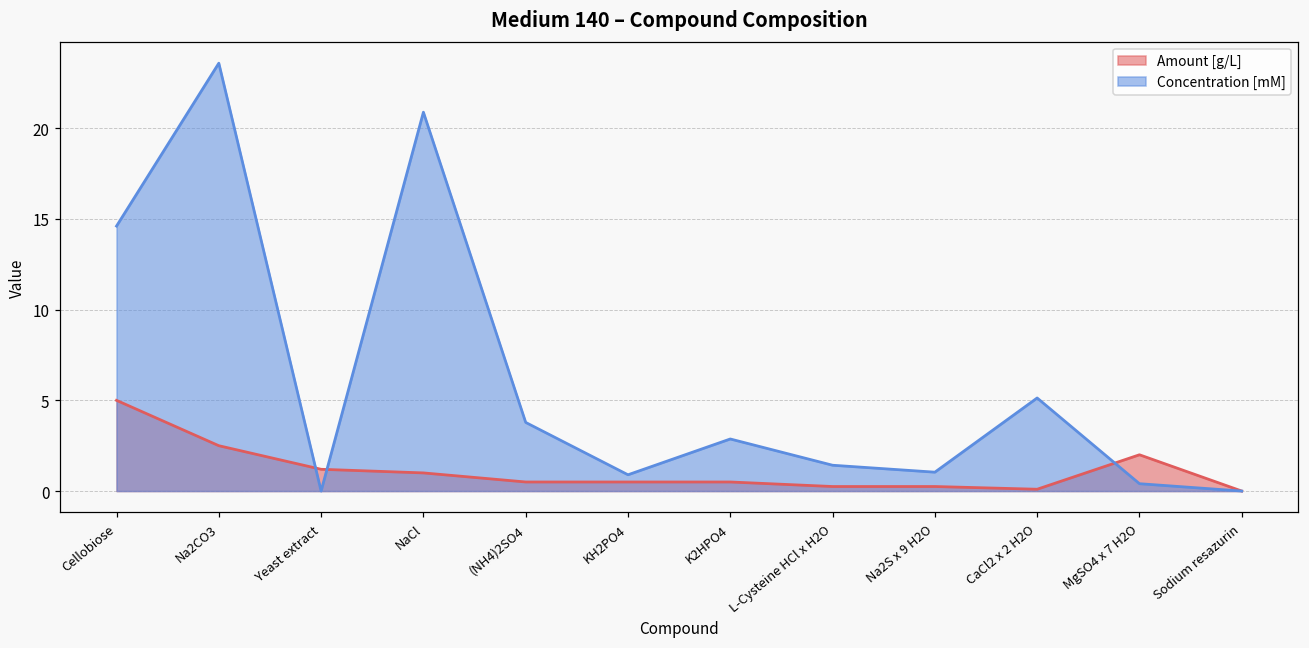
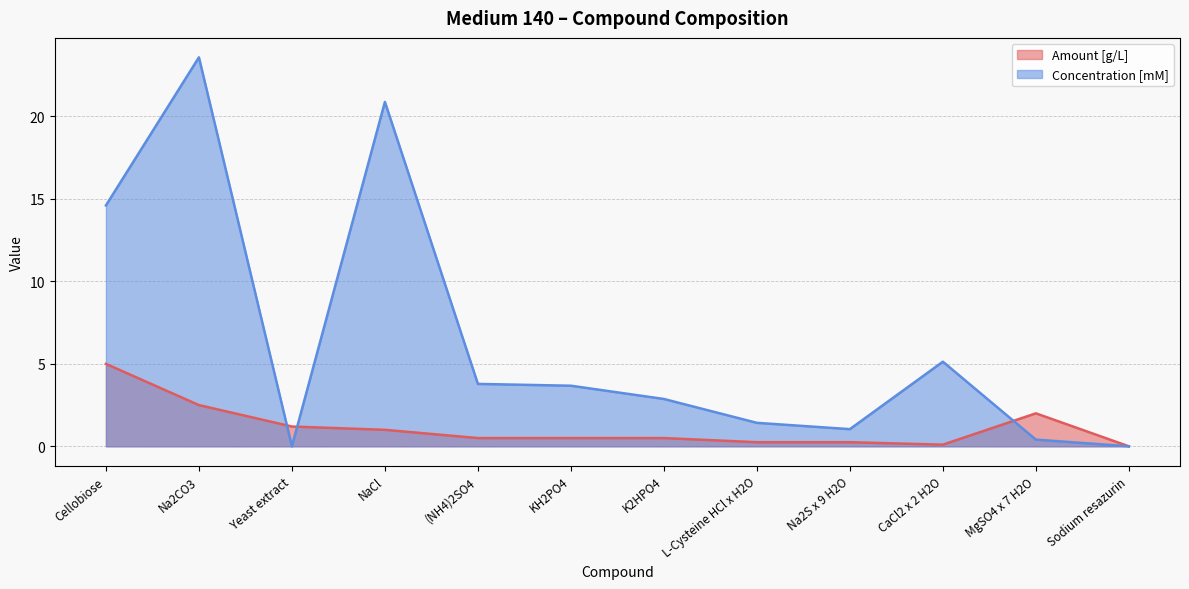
Concentration [mM], KH2PO4: 0.9 -> 3.7
